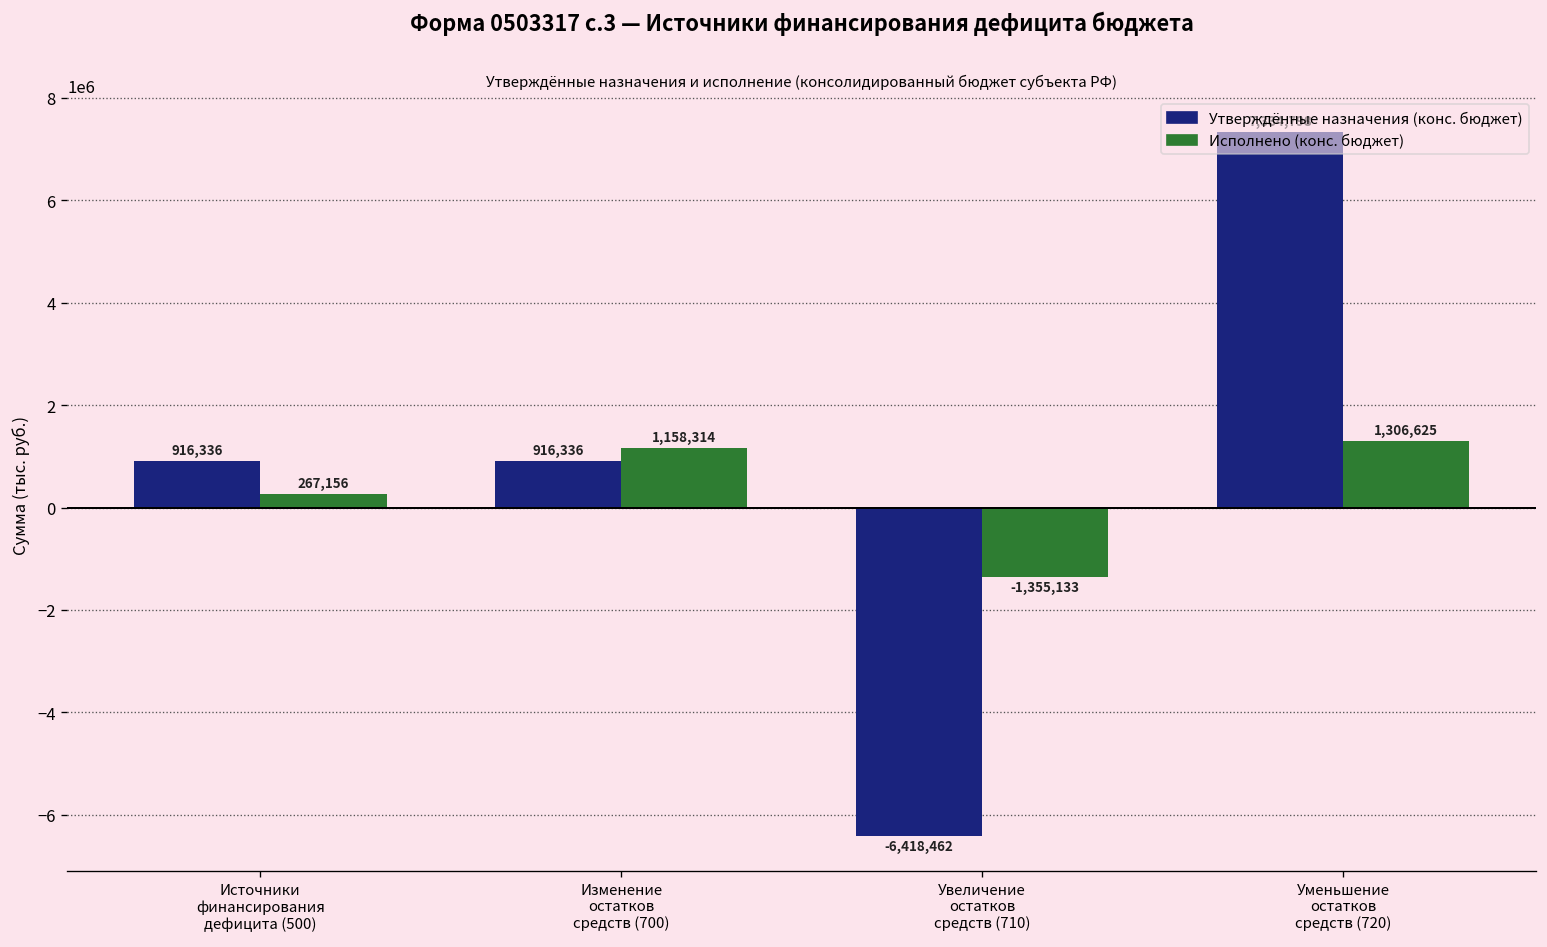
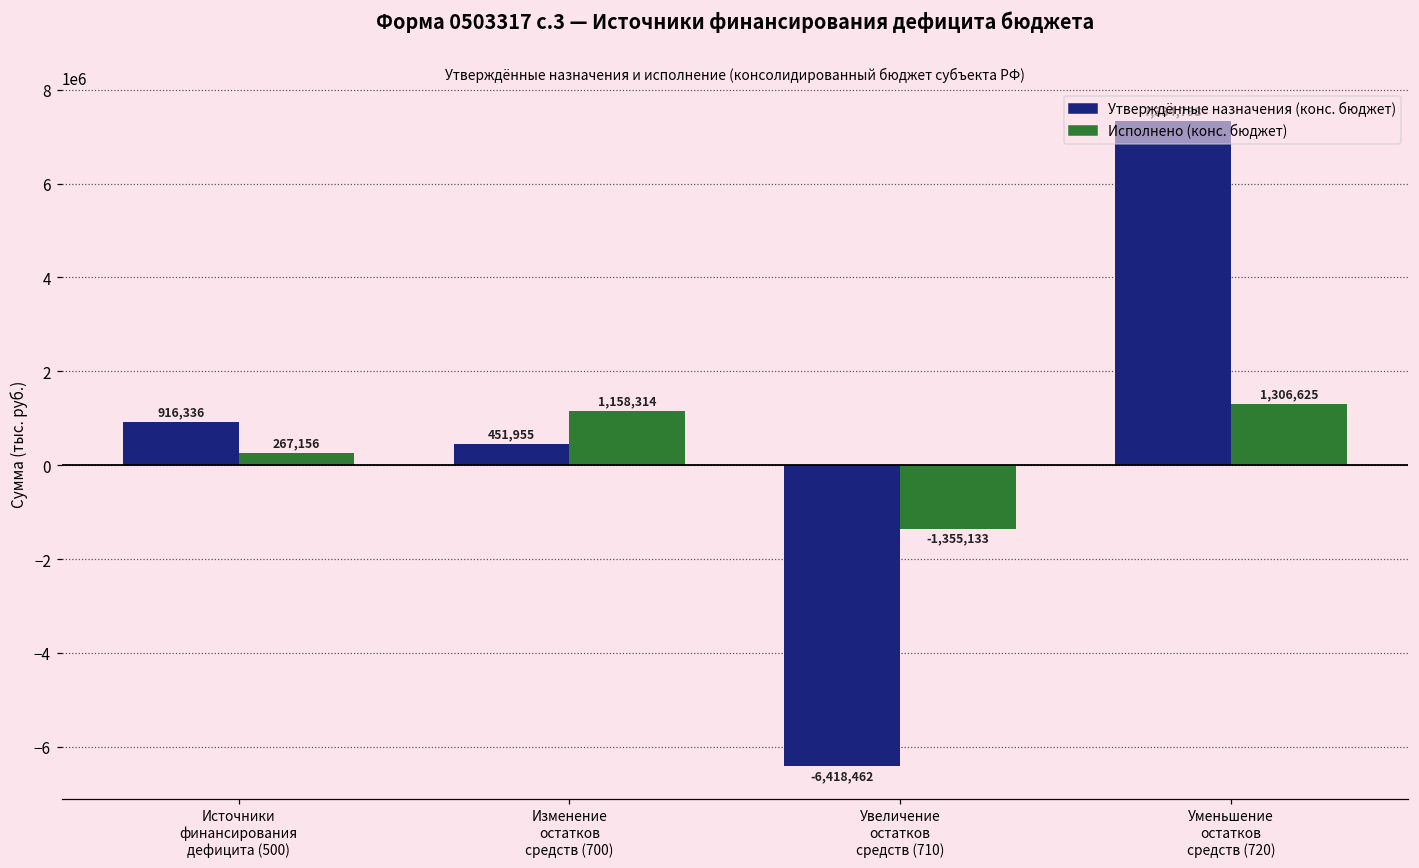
Утверждённые назначения (конс. бюджет), Изменение остатков средств (700): 916,336 -> 451,955
